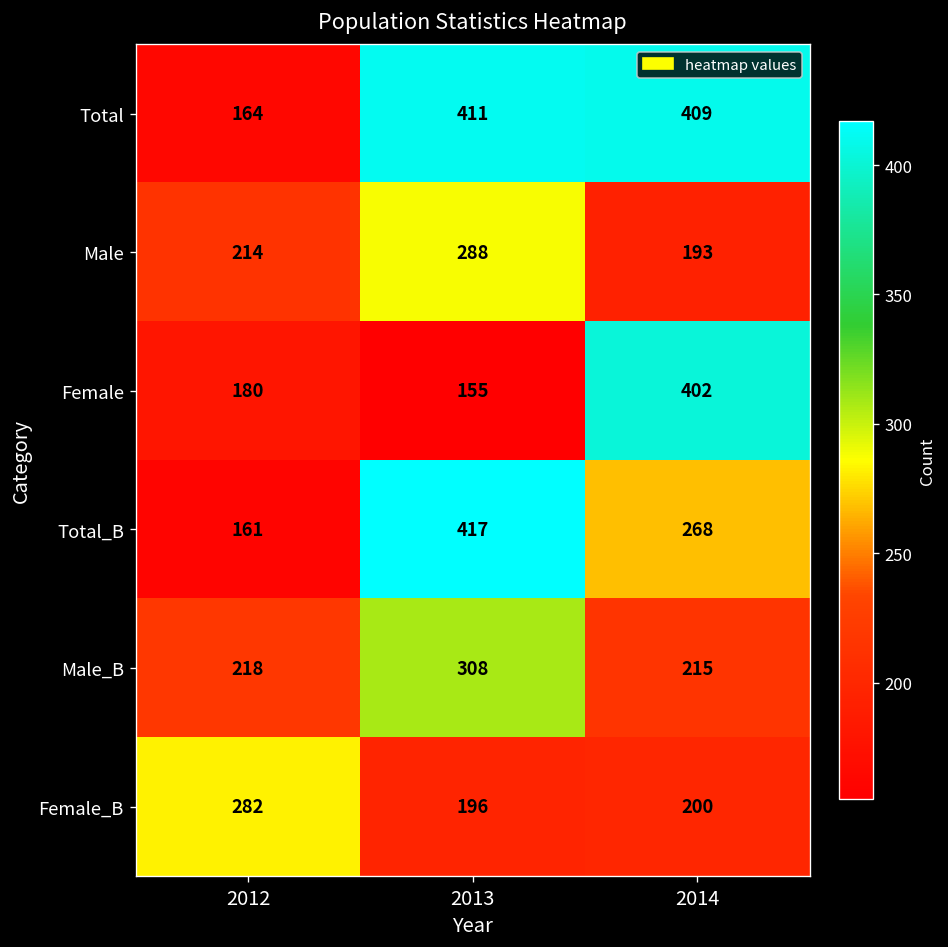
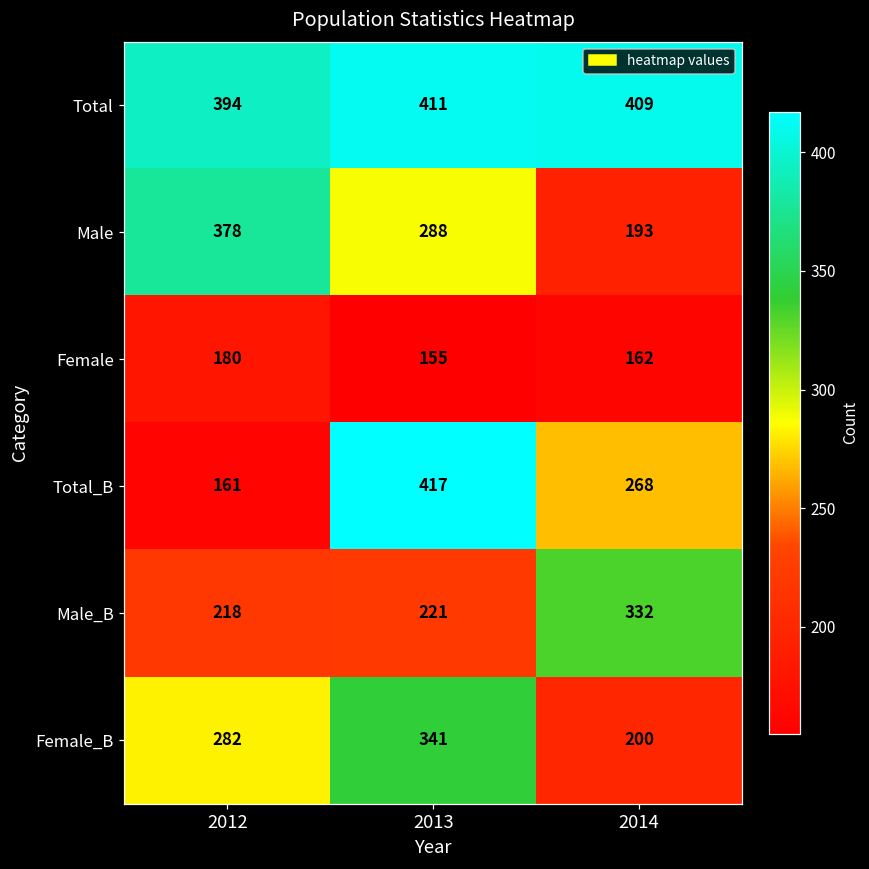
Total, 2012: 164 -> 394
Male, 2012: 214 -> 378
Female, 2014: 402 -> 162
Male_B, 2013: 308 -> 221
Male_B, 2014: 215 -> 332
Female_B, 2013: 196 -> 341
